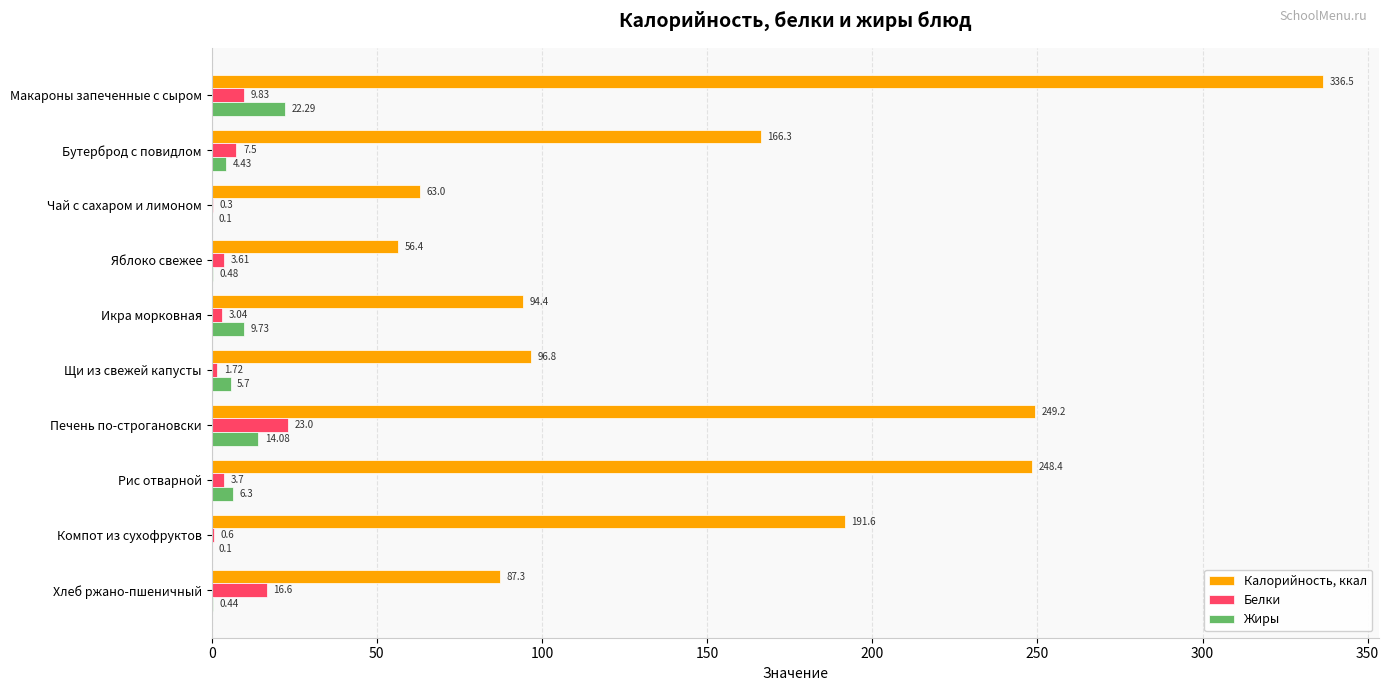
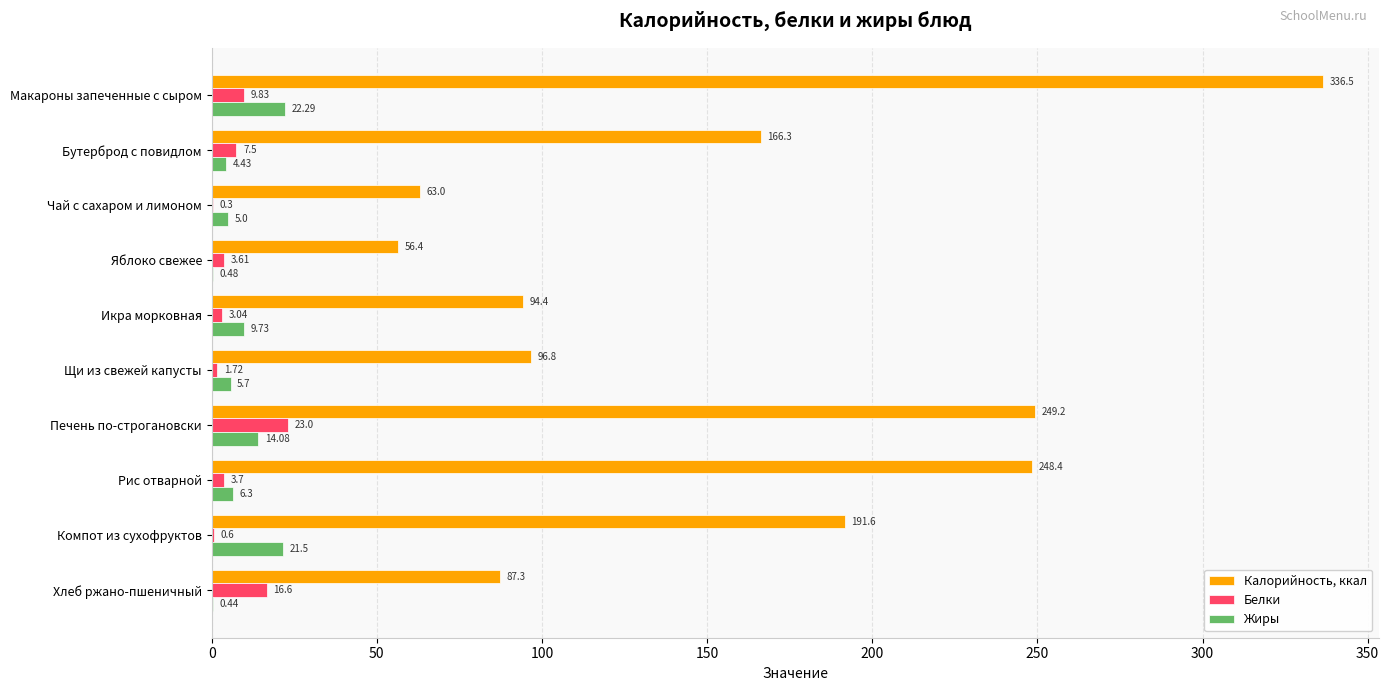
Жиры, Чай с сахаром и лимоном: 0.1 -> 5.0
Жиры, Компот из сухофруктов: 0.1 -> 21.5
